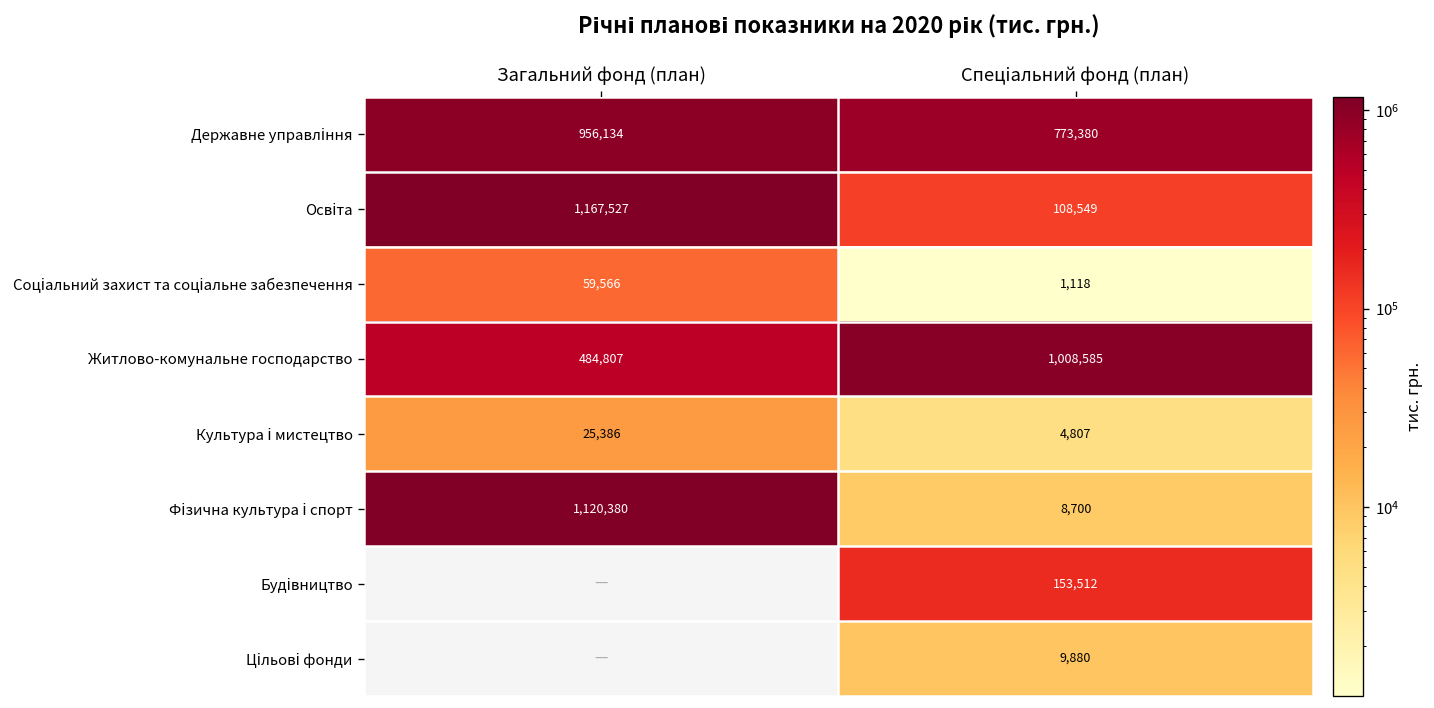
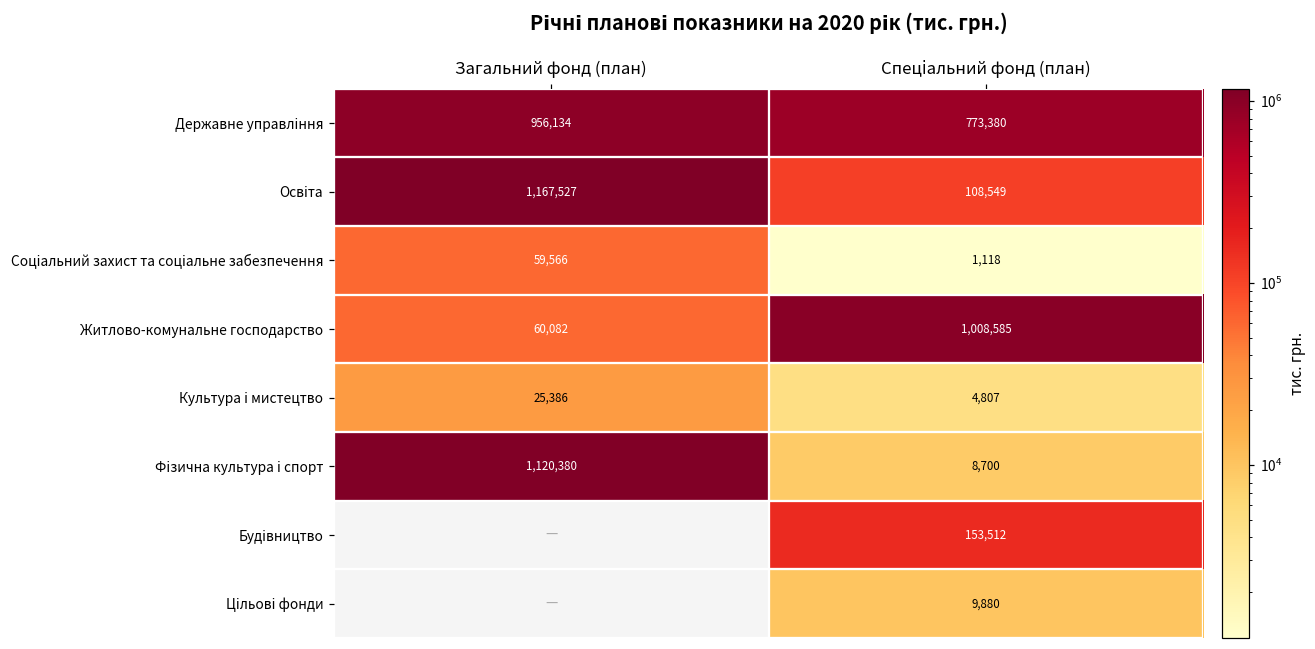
Житлово-комунальне господарство, Загальний фонд (план): 484,807 -> 60,082
